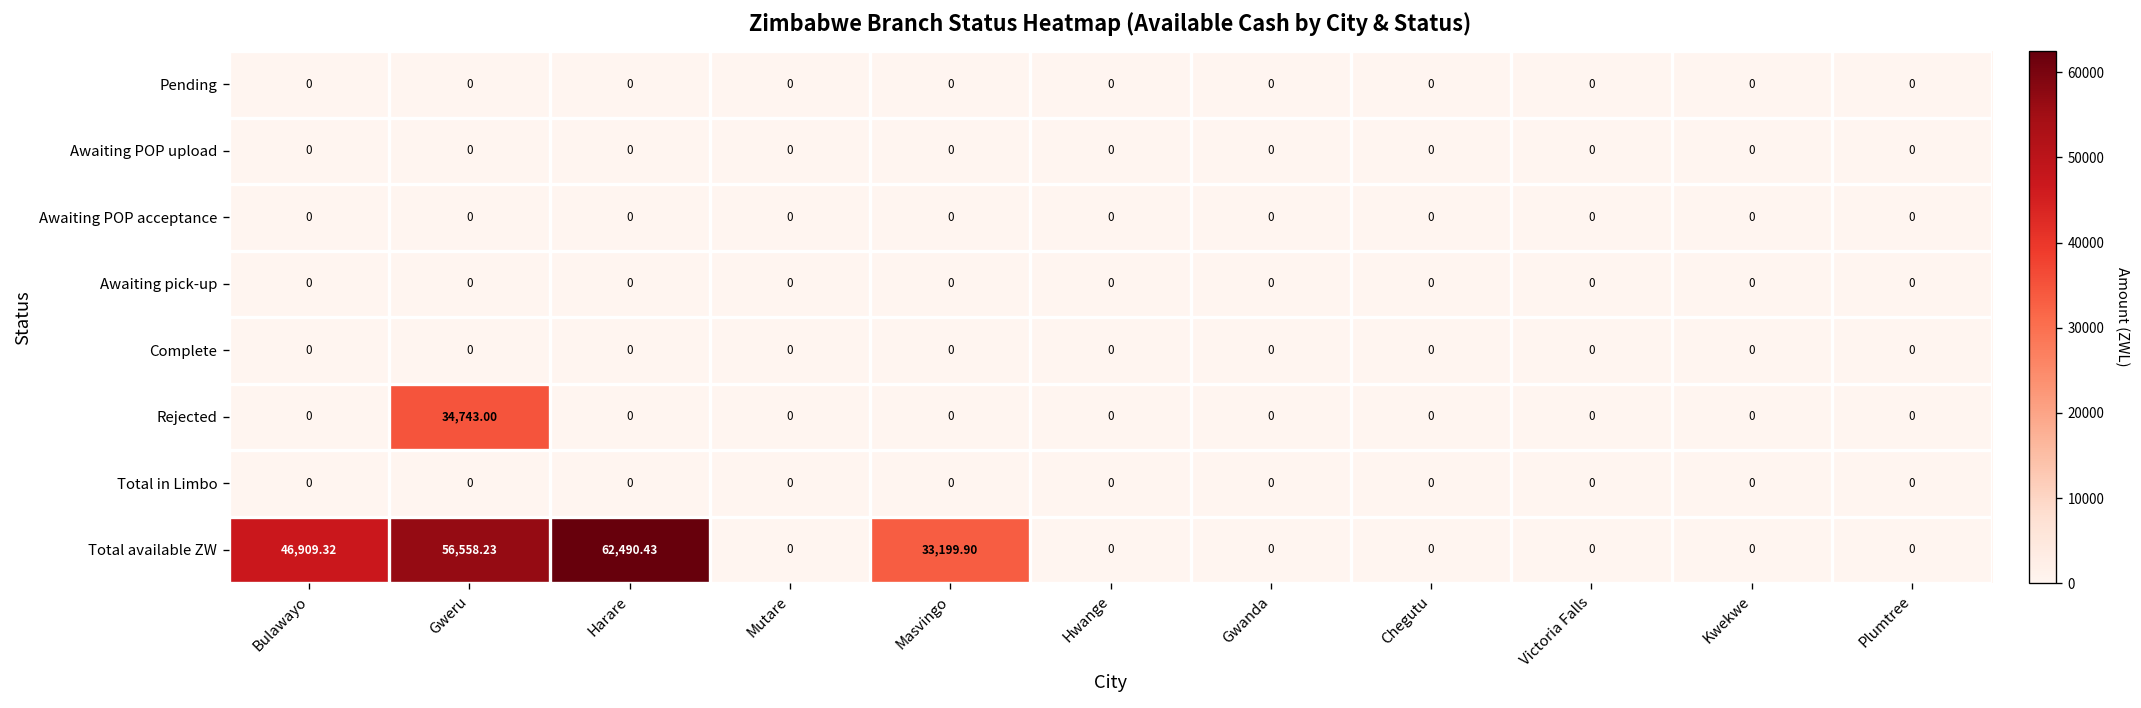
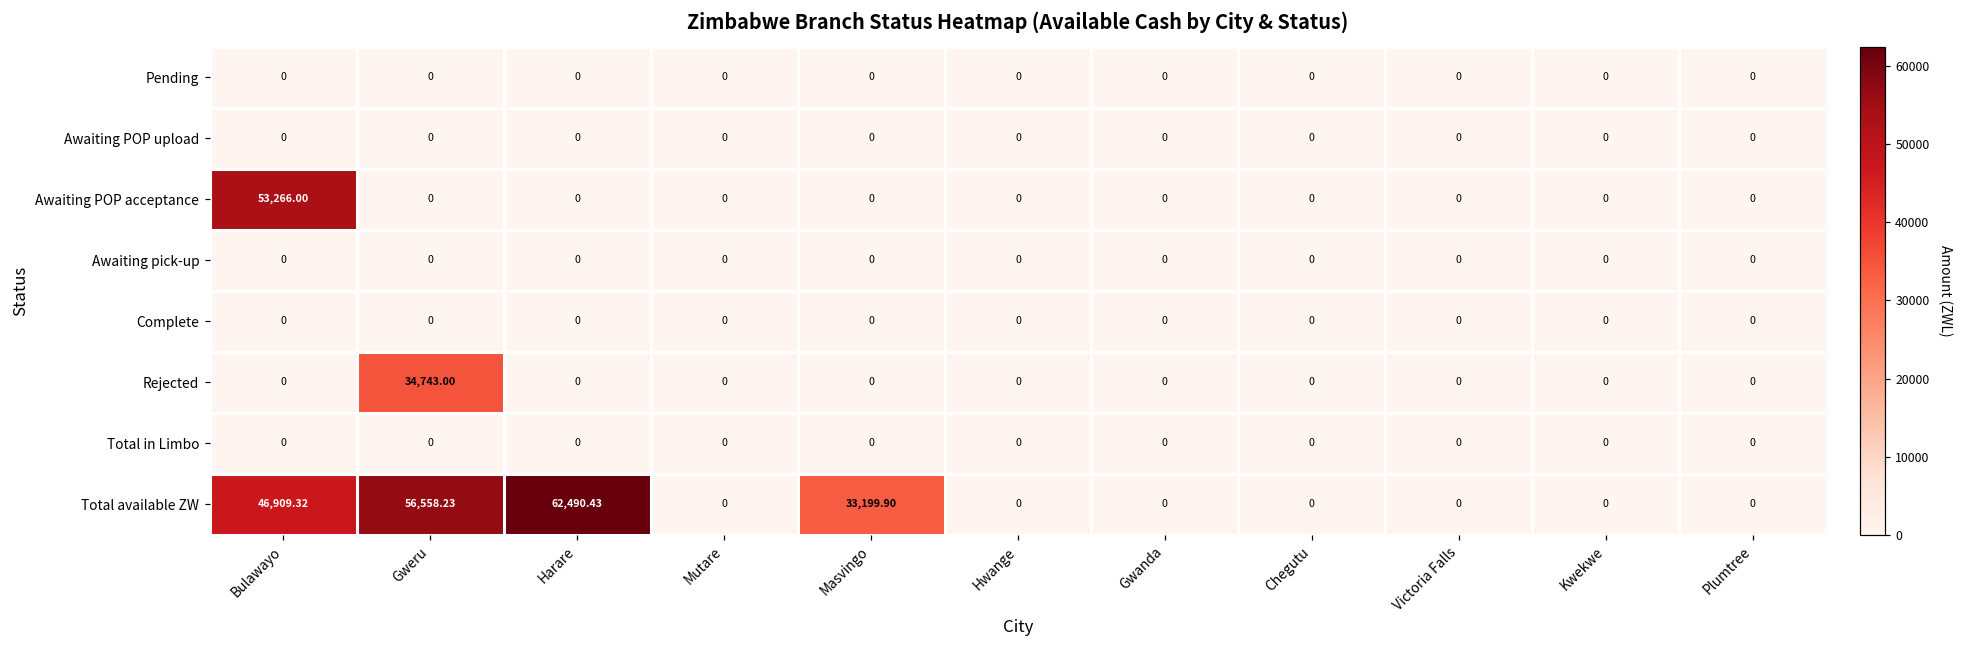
Awaiting POP acceptance, Bulawayo: 0 -> 53,266.00
